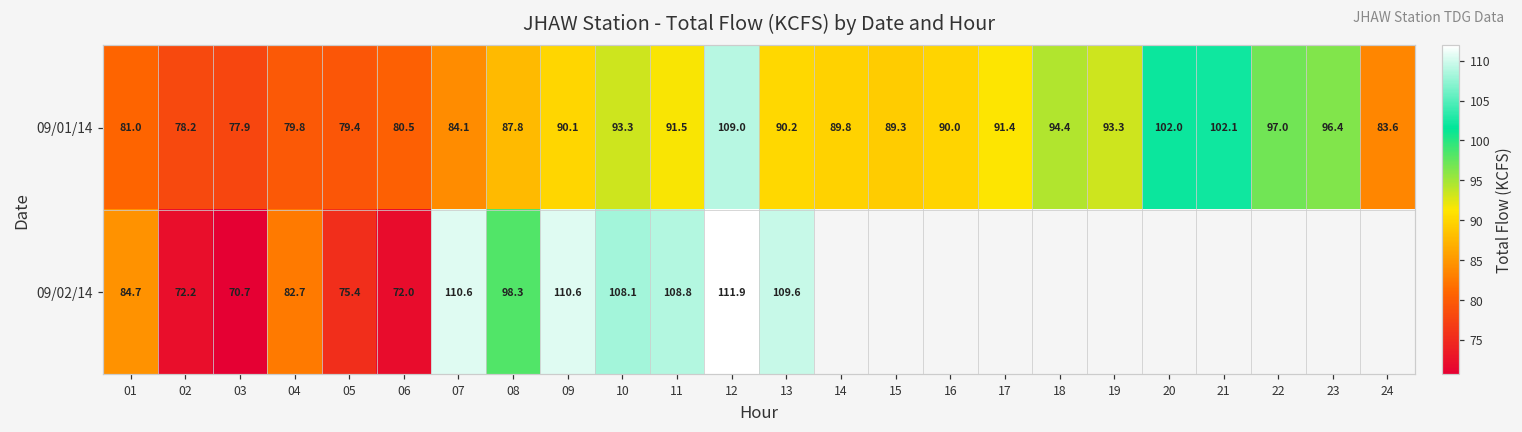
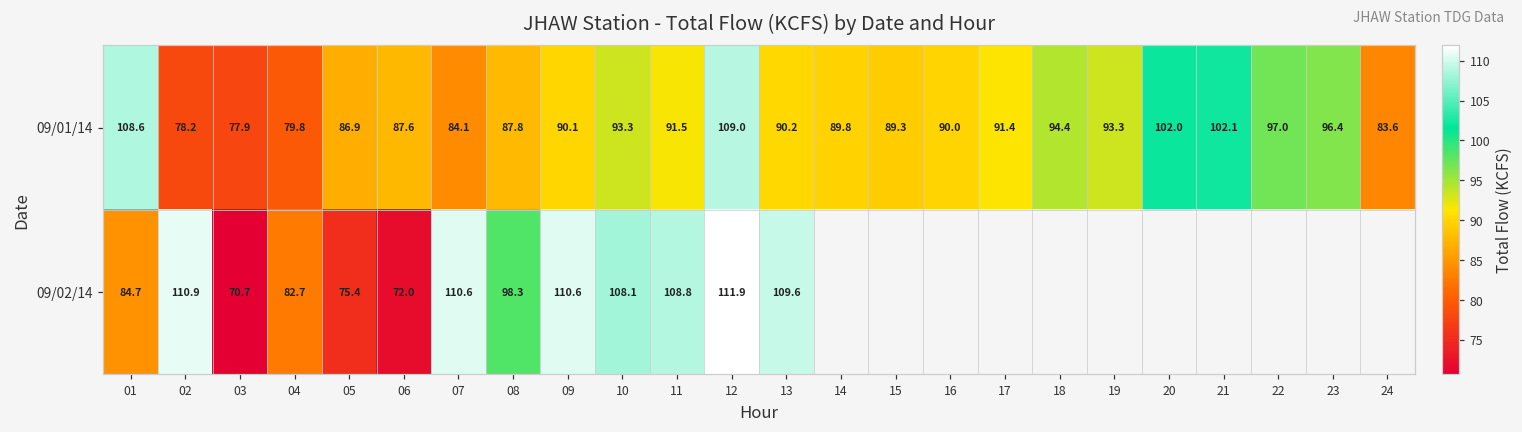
09/01/14, 01: 81.0 -> 108.6
09/01/14, 05: 79.4 -> 86.9
09/01/14, 06: 80.5 -> 87.6
09/02/14, 02: 72.2 -> 110.9
